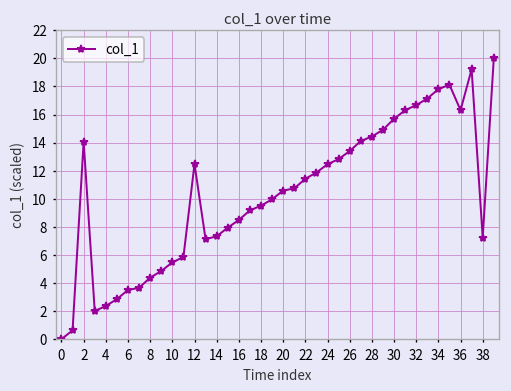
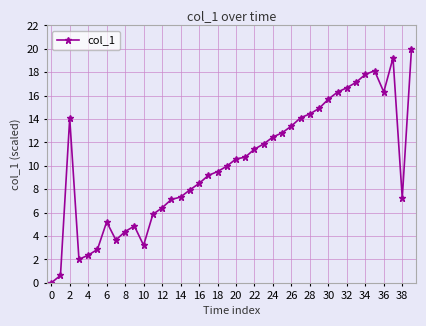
6: 3.5 -> 5.2
10: 5.5 -> 3.2
12: 12.5 -> 6.4
